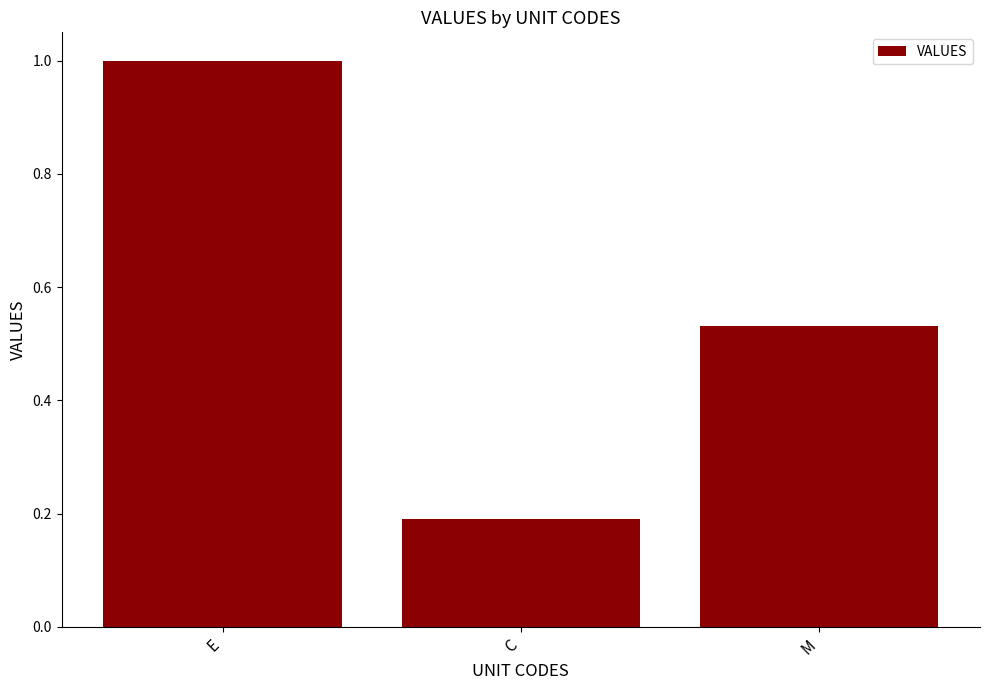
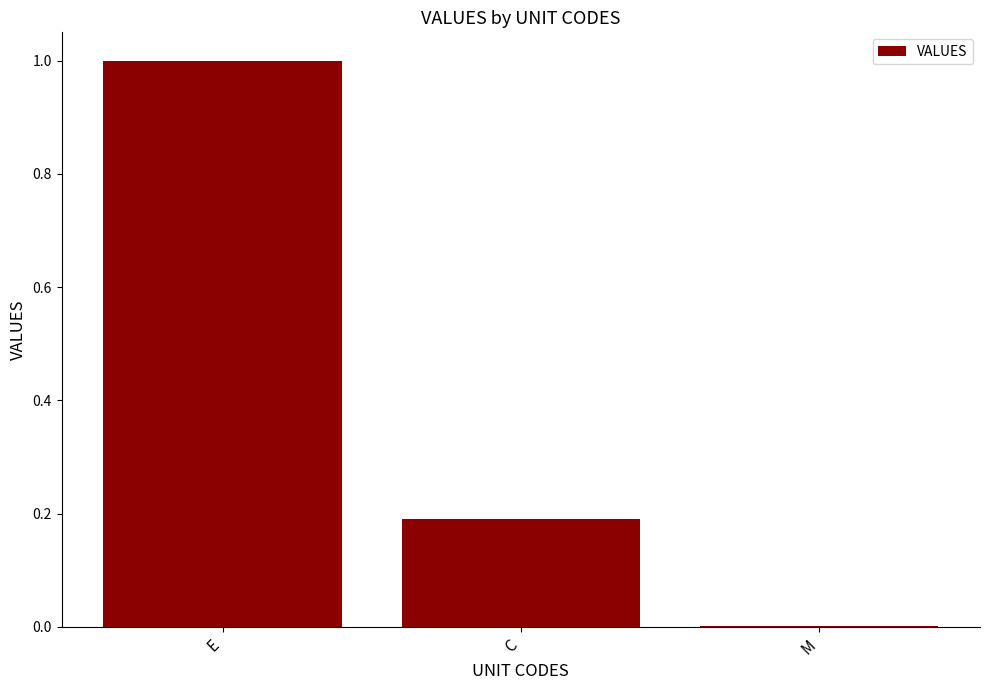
M: 0.53 -> 0.00
